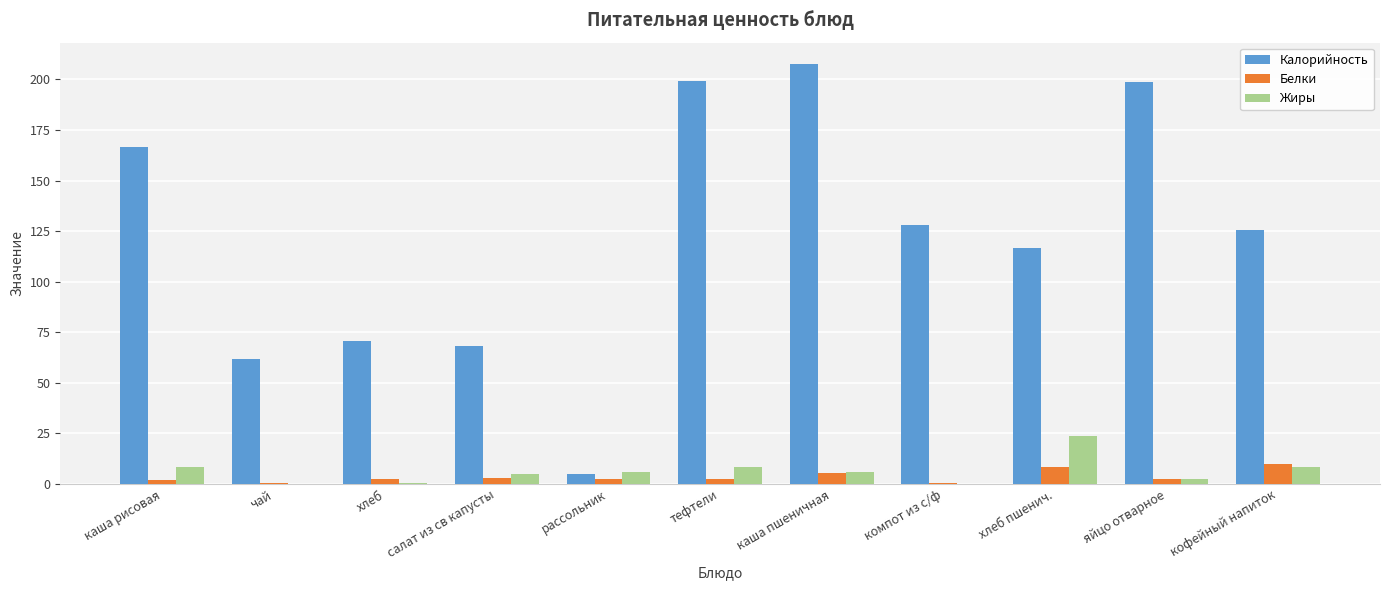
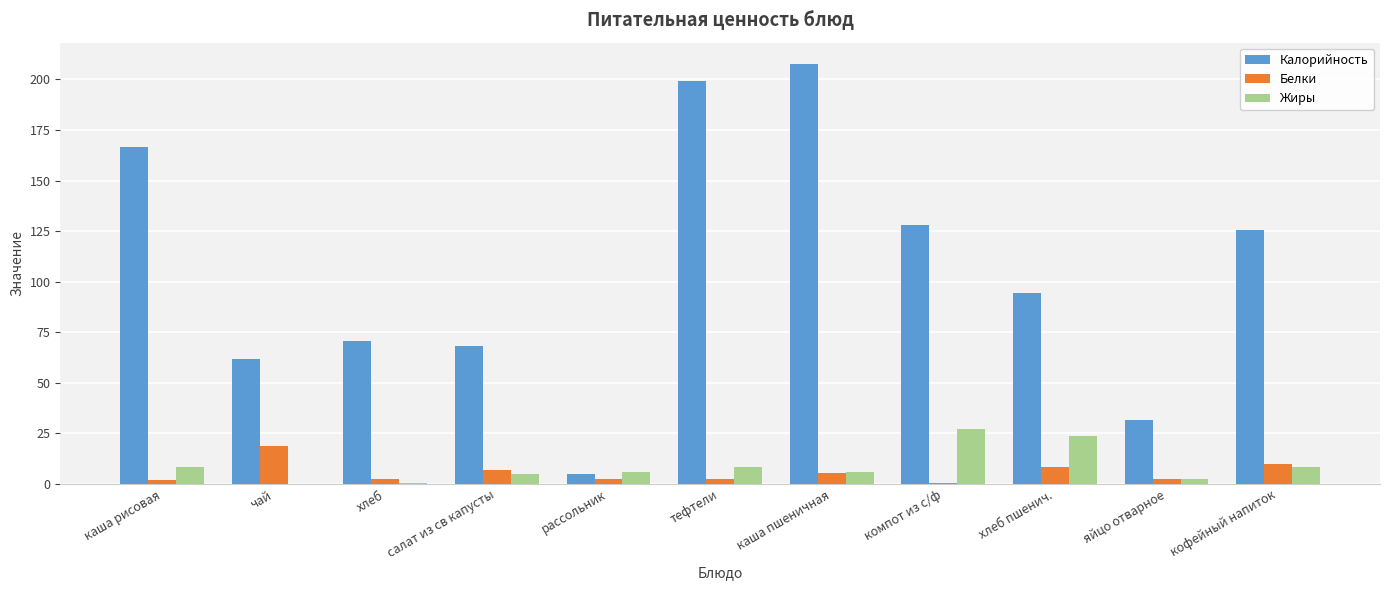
Белки, чай: 0 -> 19
Белки, салат из св капусты: 3 -> 7
Жиры, компот из с/ф: 0 -> 27
Калорийность, хлеб пшенич.: 117 -> 94
Калорийность, яйцо отварное: 199 -> 32
